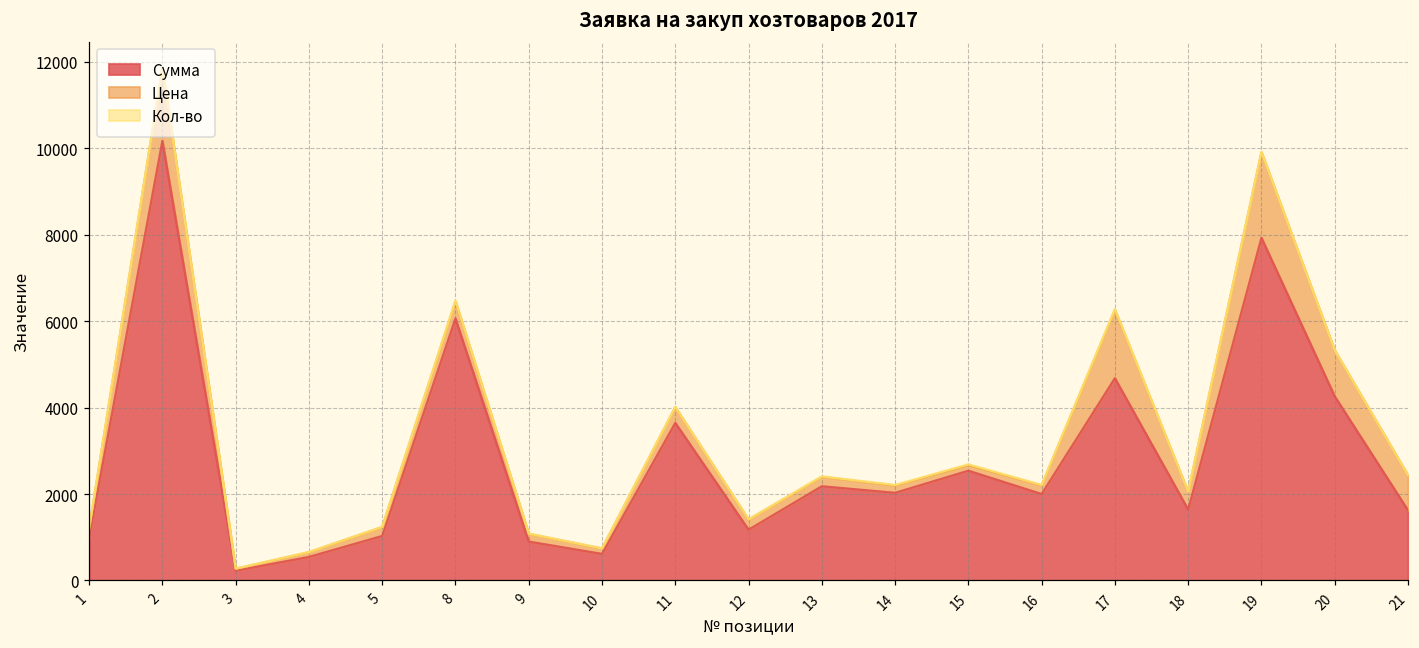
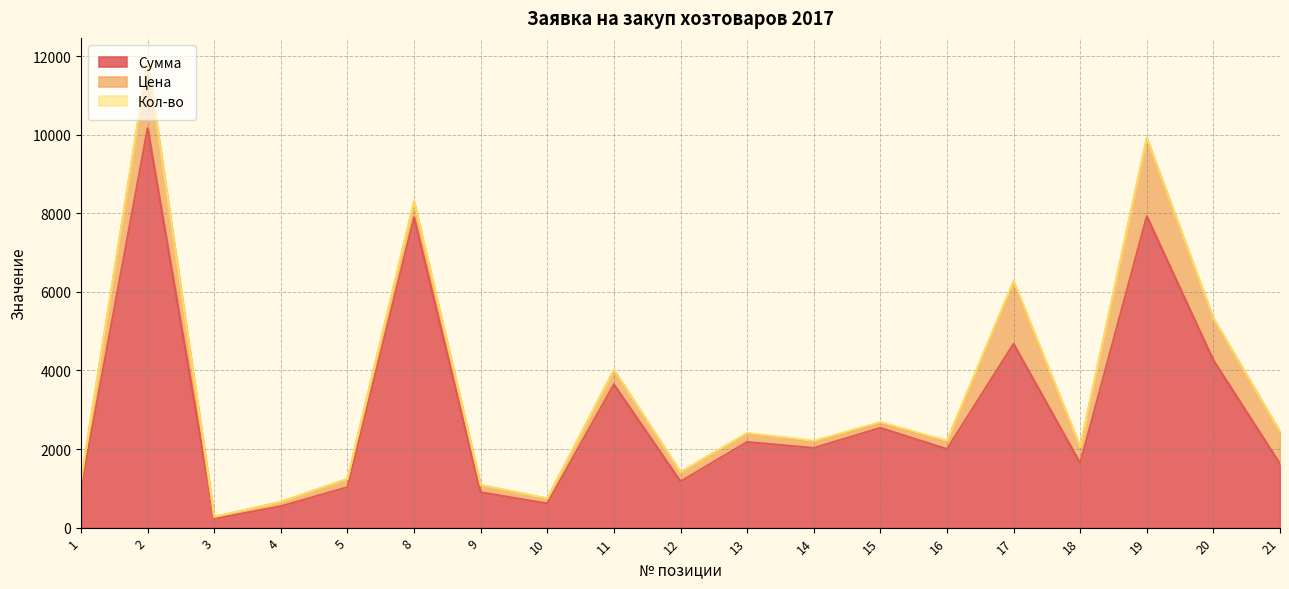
Сумма, 8: 6100 -> 7900
